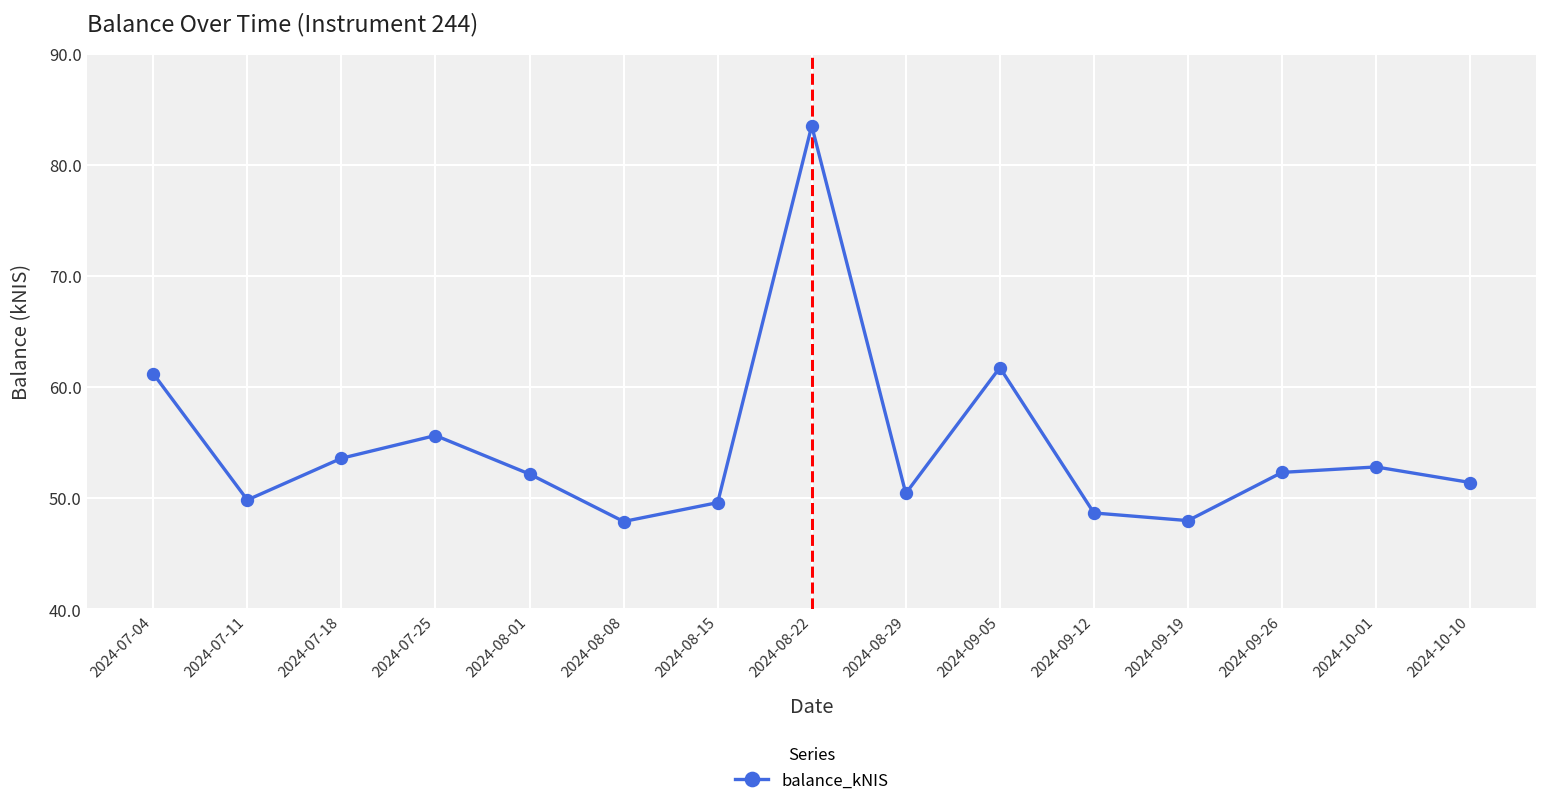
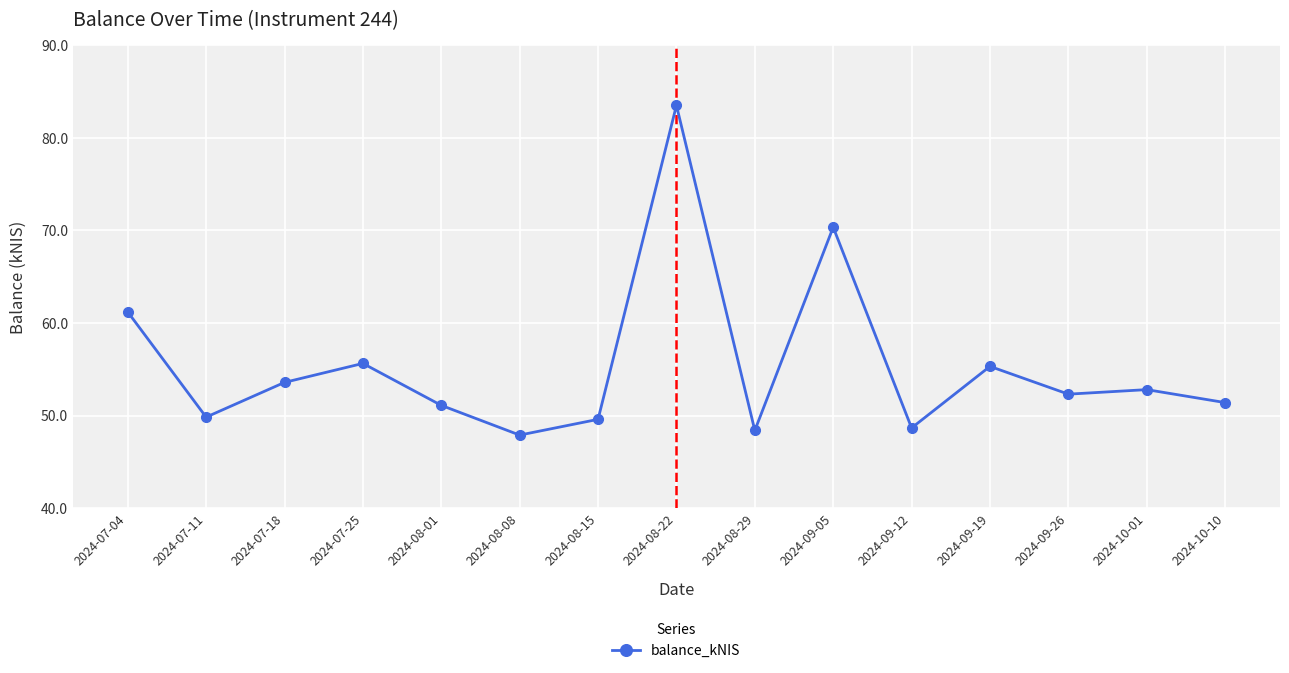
2024-08-01: 52 -> 51
2024-08-29: 50 -> 48
2024-09-05: 62 -> 70
2024-09-19: 48 -> 55
